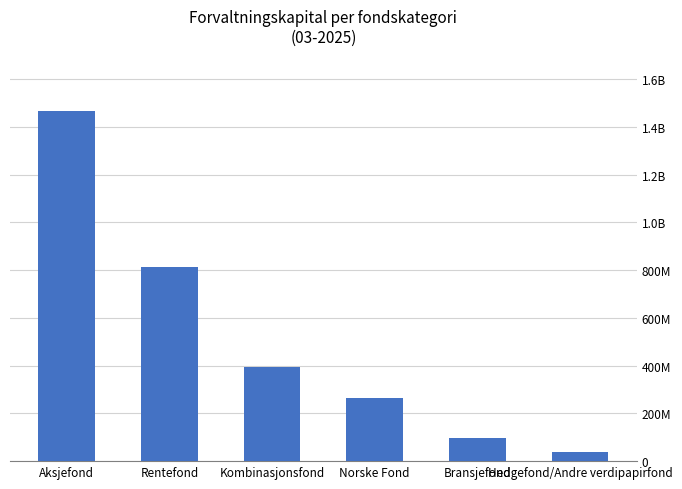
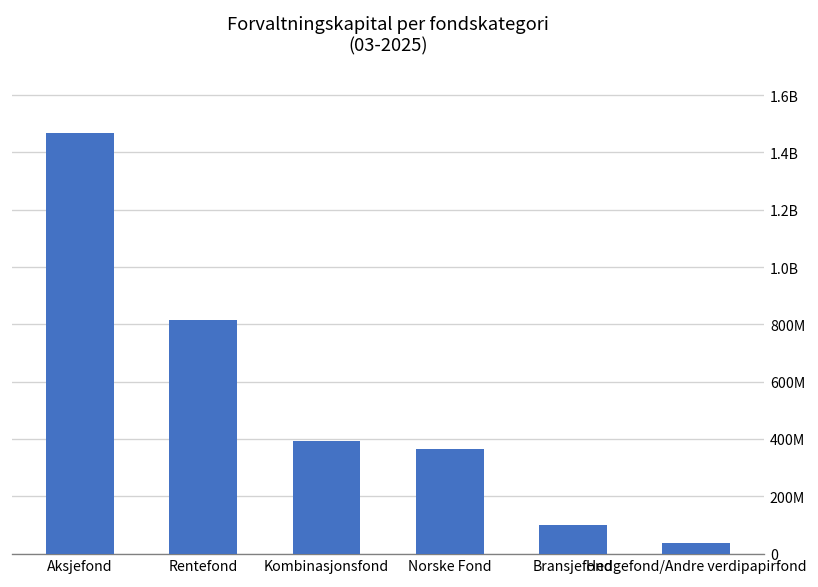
Norske Fond: 260000000 -> 370000000
